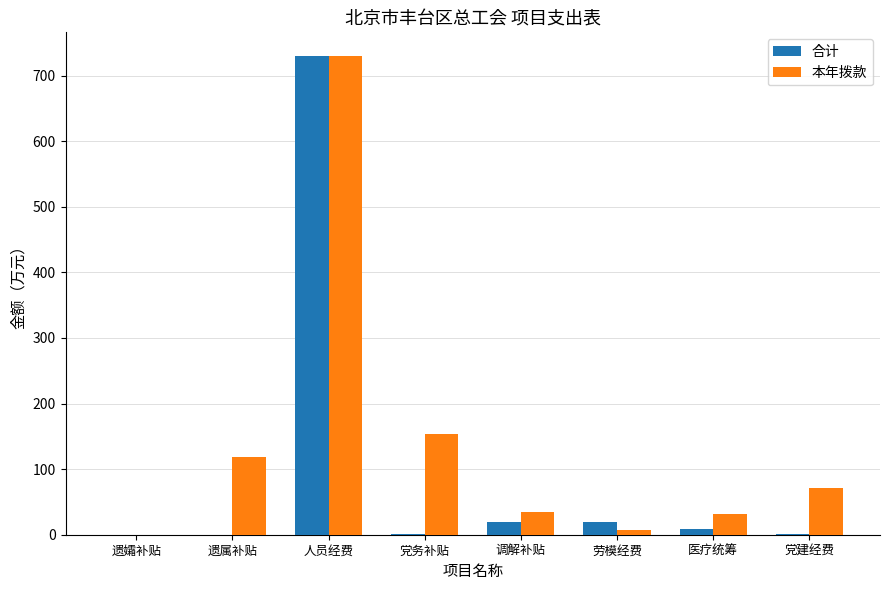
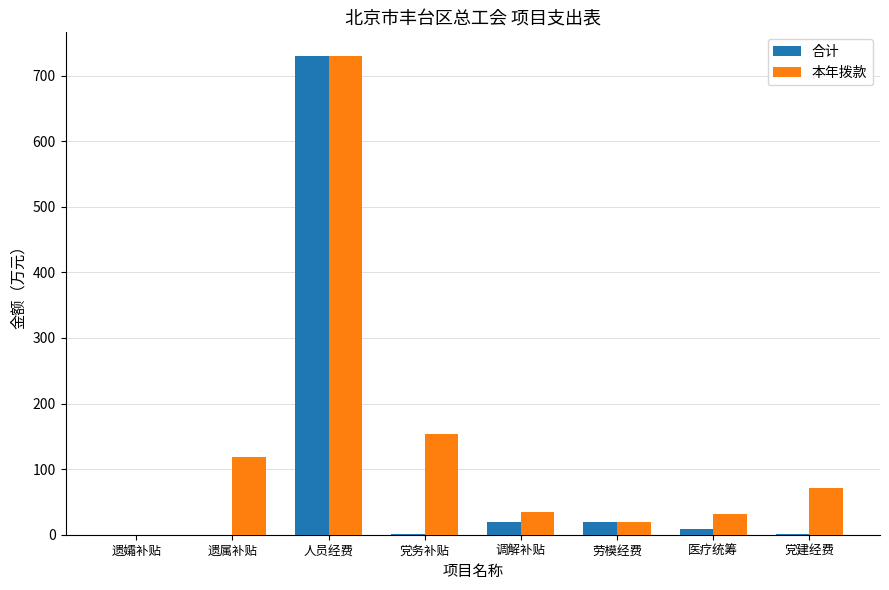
本年拨款, 劳模经费: 10 -> 20
